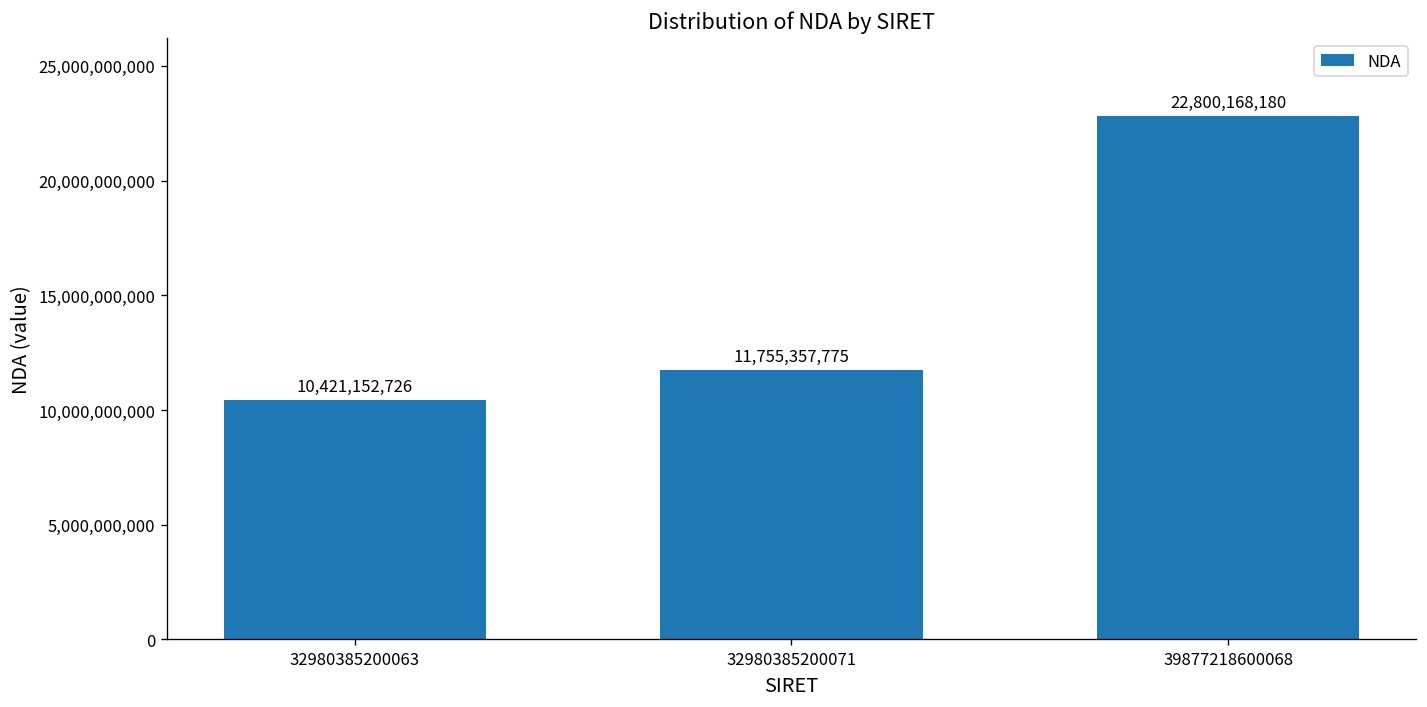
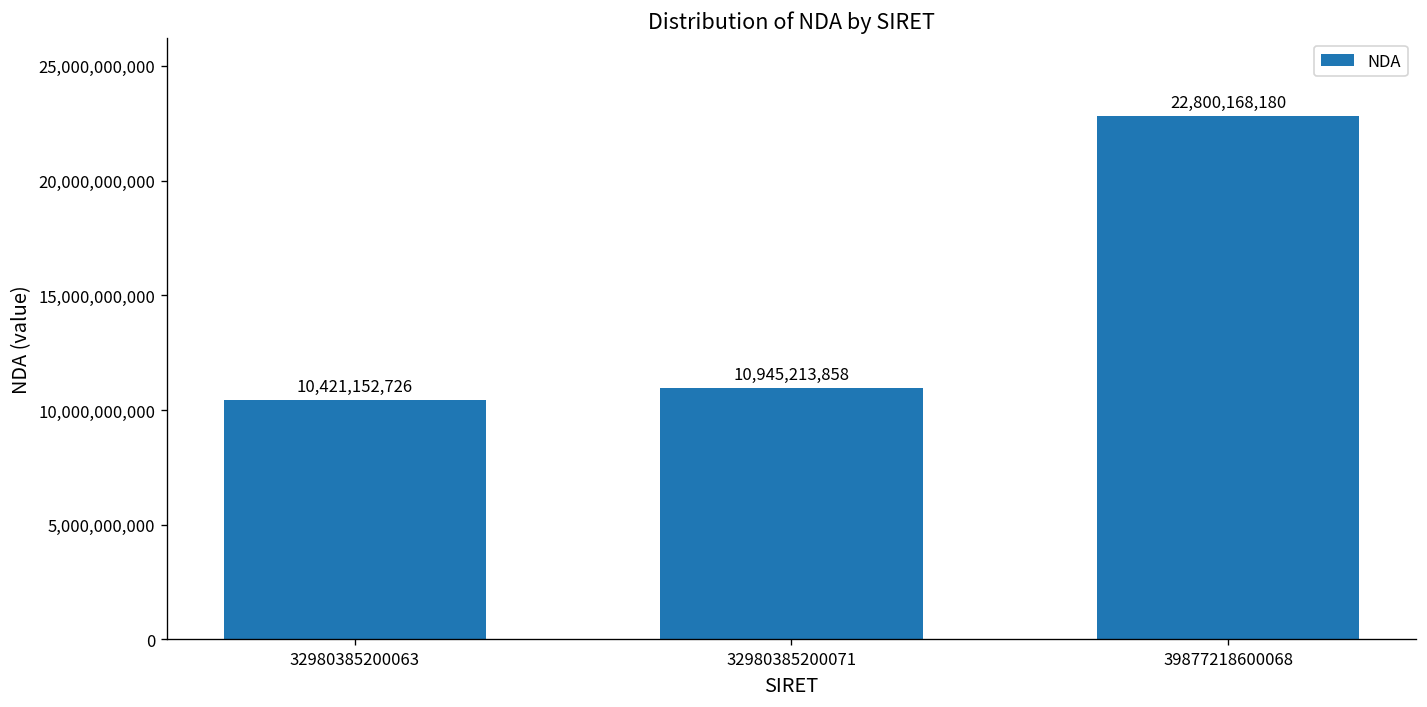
32980385200071: 11,755,357,775 -> 10,945,213,858
